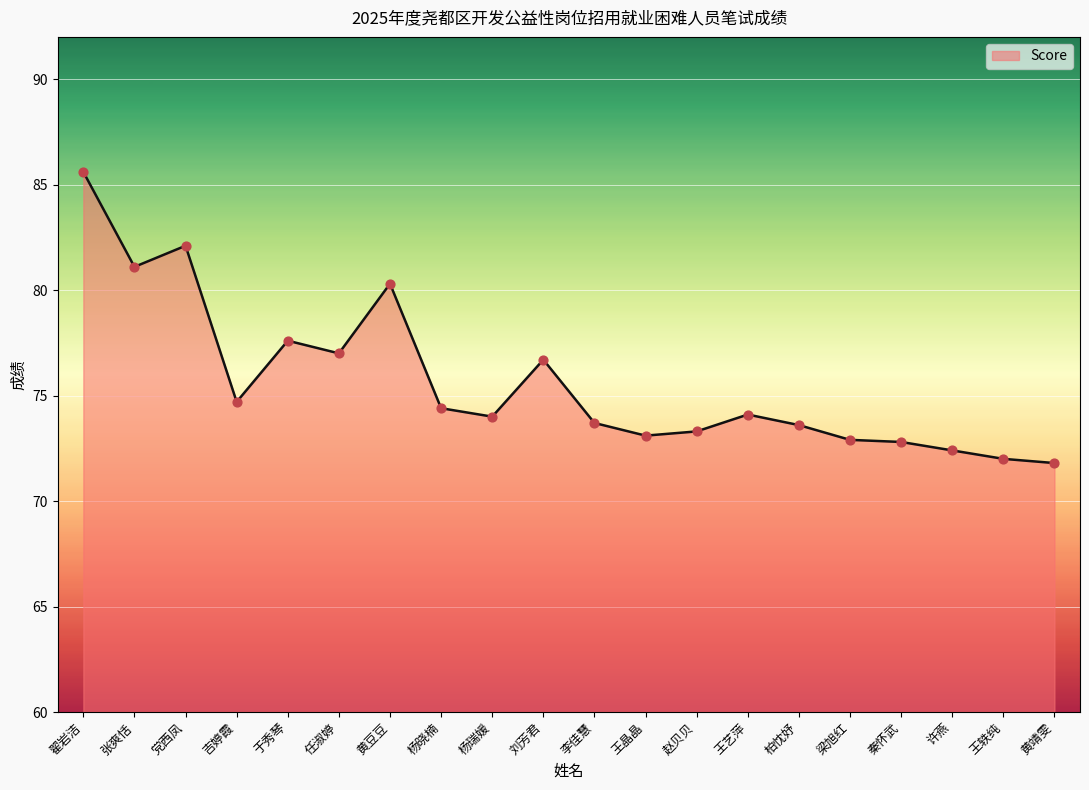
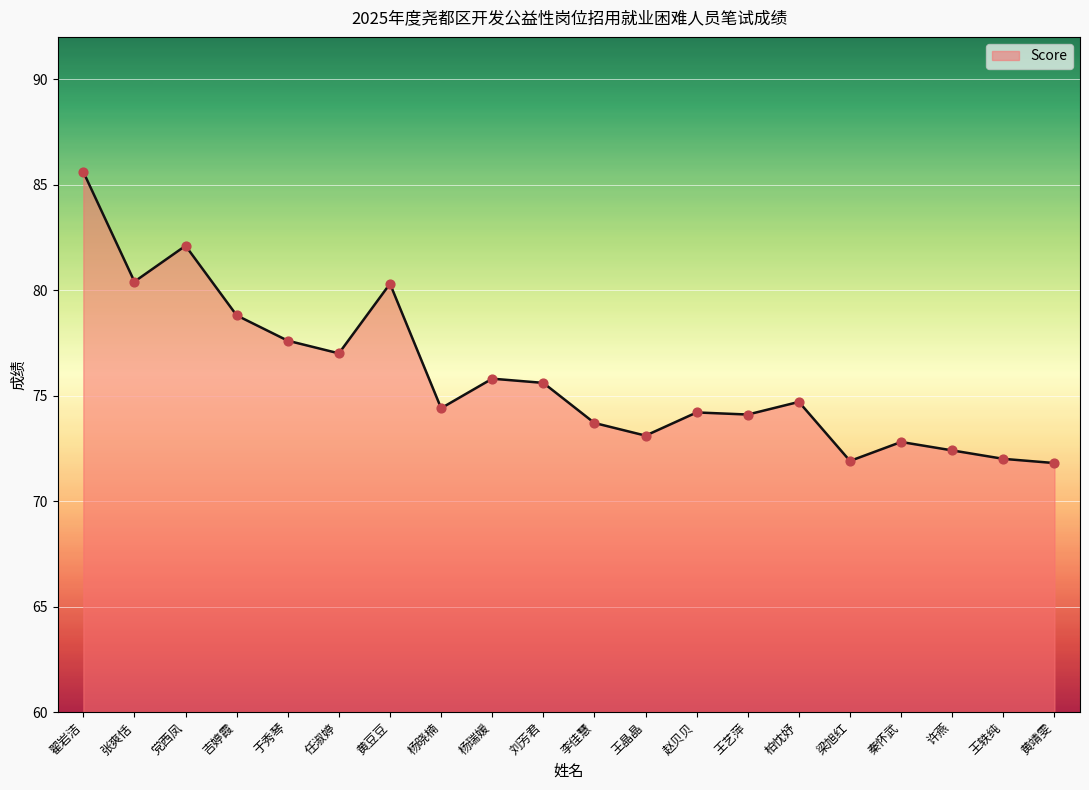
张爽恬: 81.1 -> 80.4
吉婷霞: 74.7 -> 78.8
杨瑞媛: 74.0 -> 75.8
刘芳君: 76.7 -> 75.6
赵贝贝: 73.3 -> 74.2
柏忱妤: 73.6 -> 74.7
梁旭红: 72.9 -> 71.9
